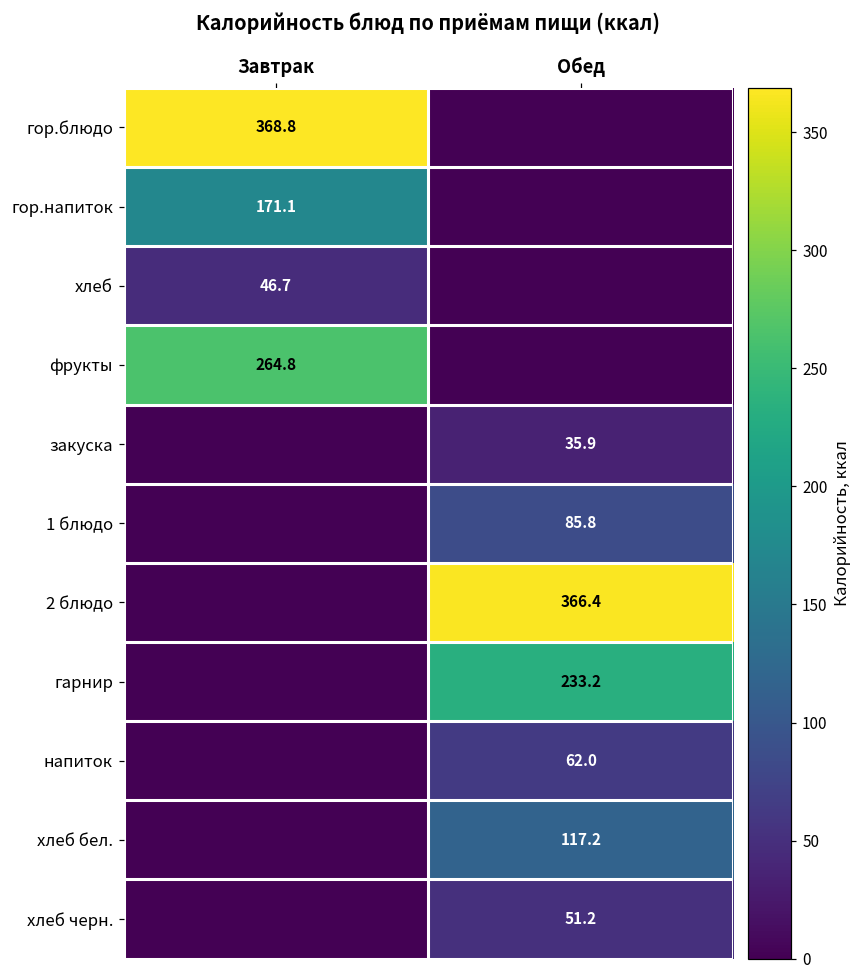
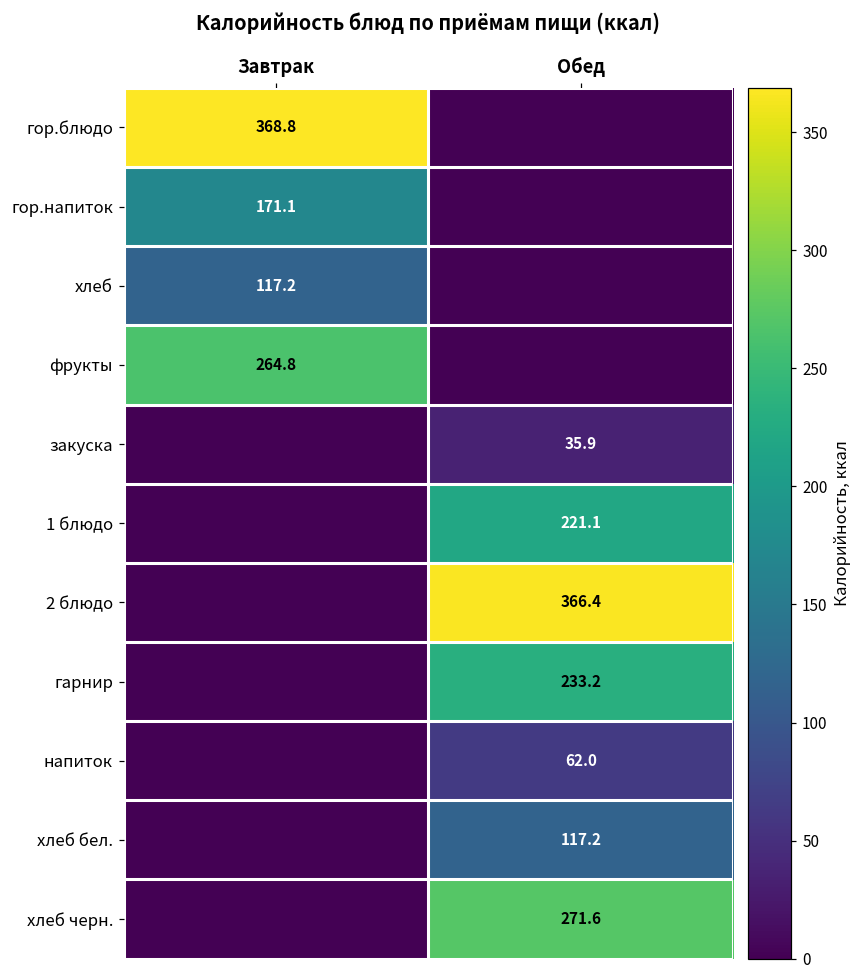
хлеб, Завтрак: 46.7 -> 117.2
1 блюдо, Обед: 85.8 -> 221.1
хлеб черн., Обед: 51.2 -> 271.6
